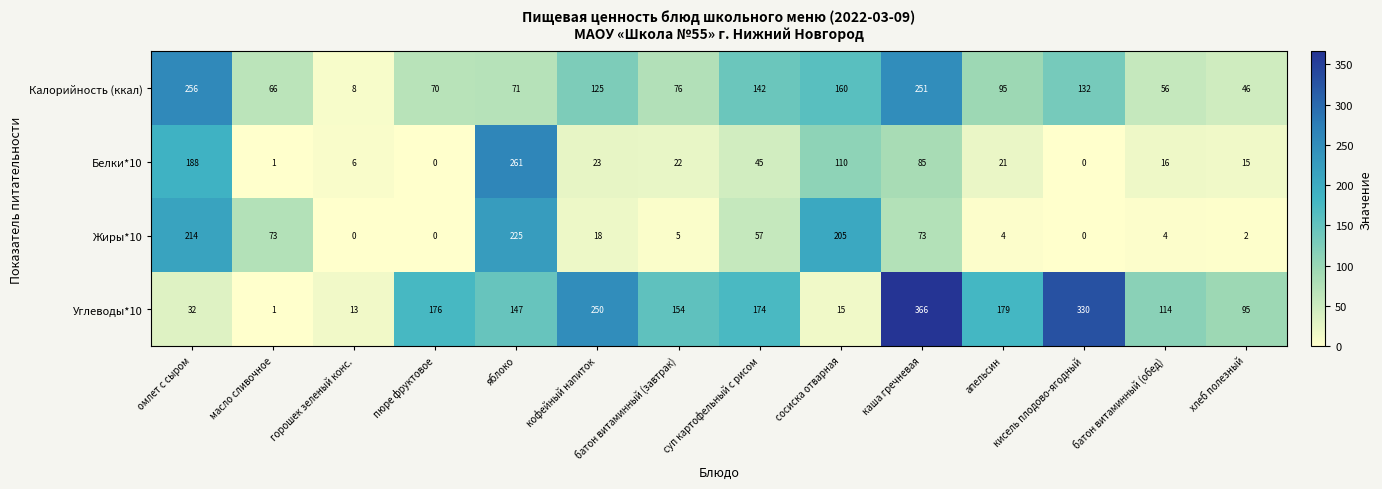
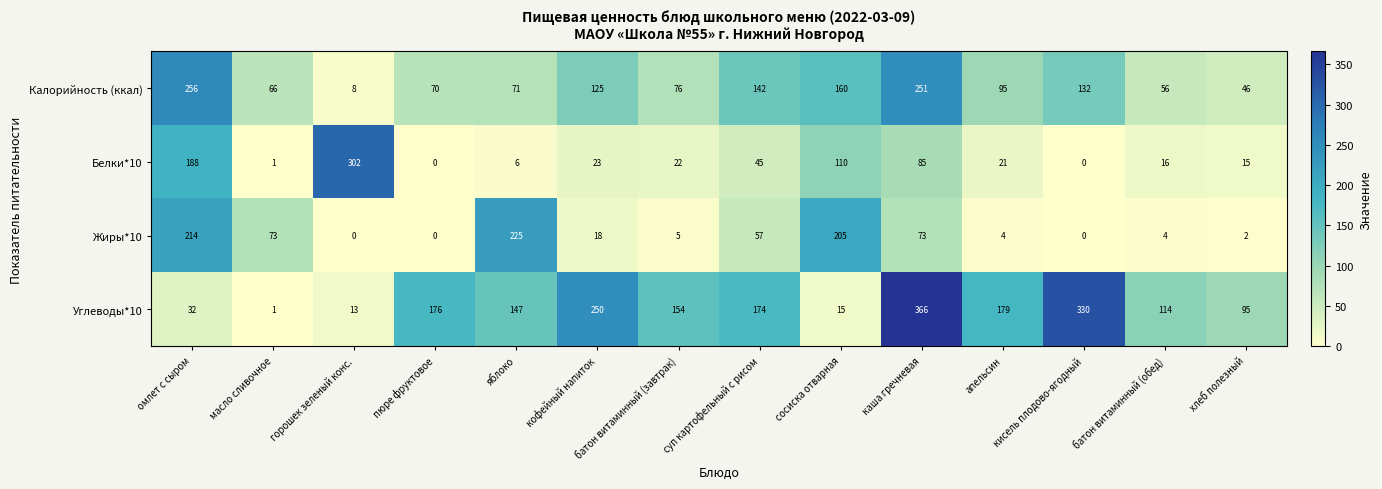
Белки*10, горошек зеленый конс.: 6 -> 302
Белки*10, яблоко: 261 -> 6
